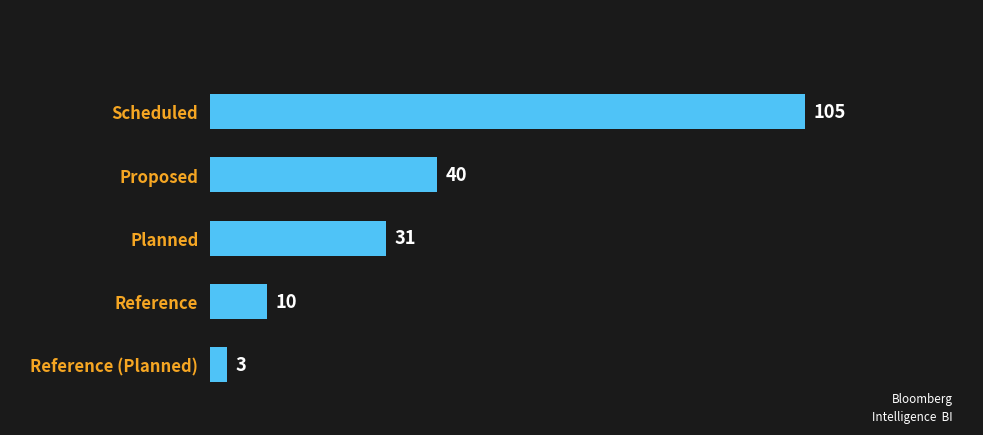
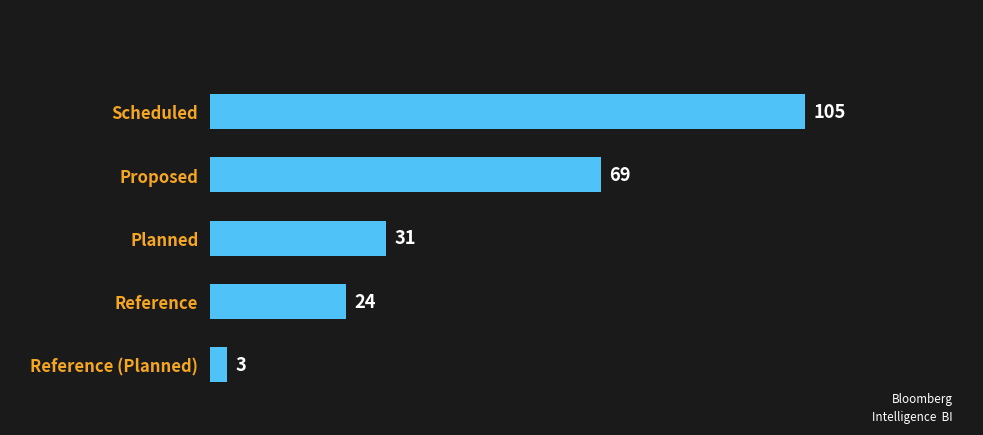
Proposed: 40 -> 69
Reference: 10 -> 24
